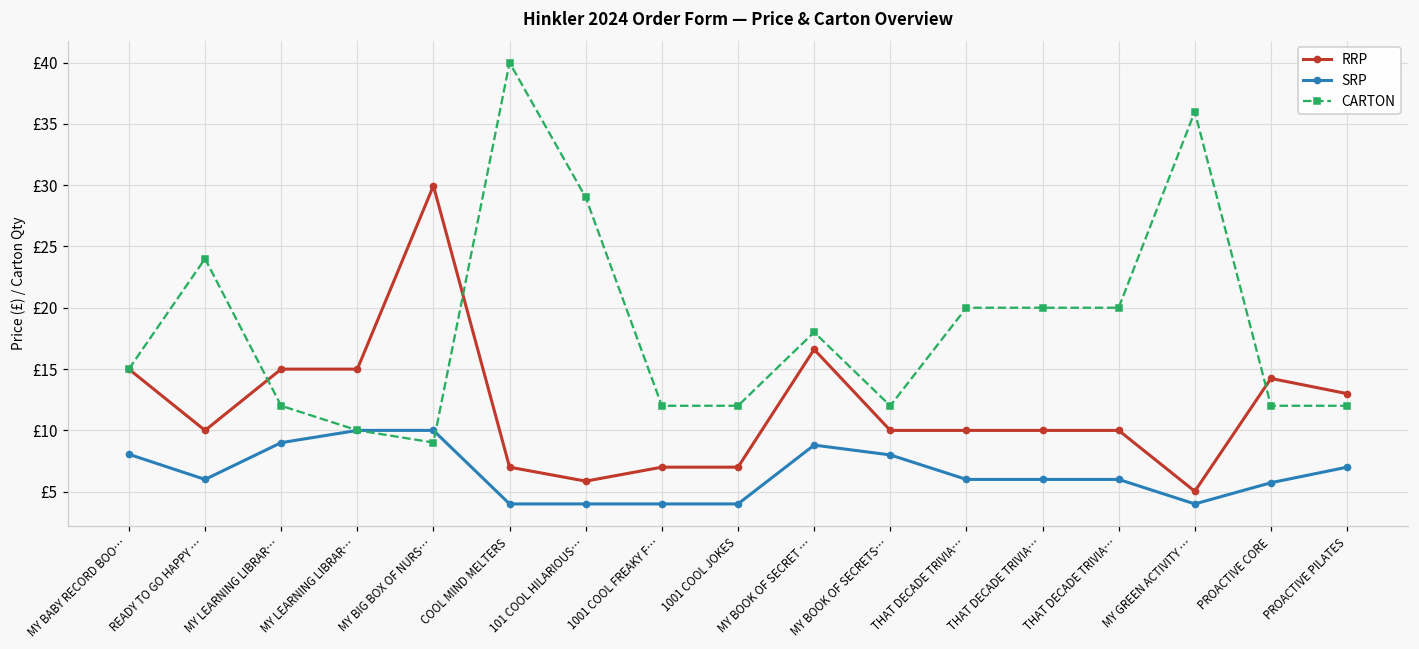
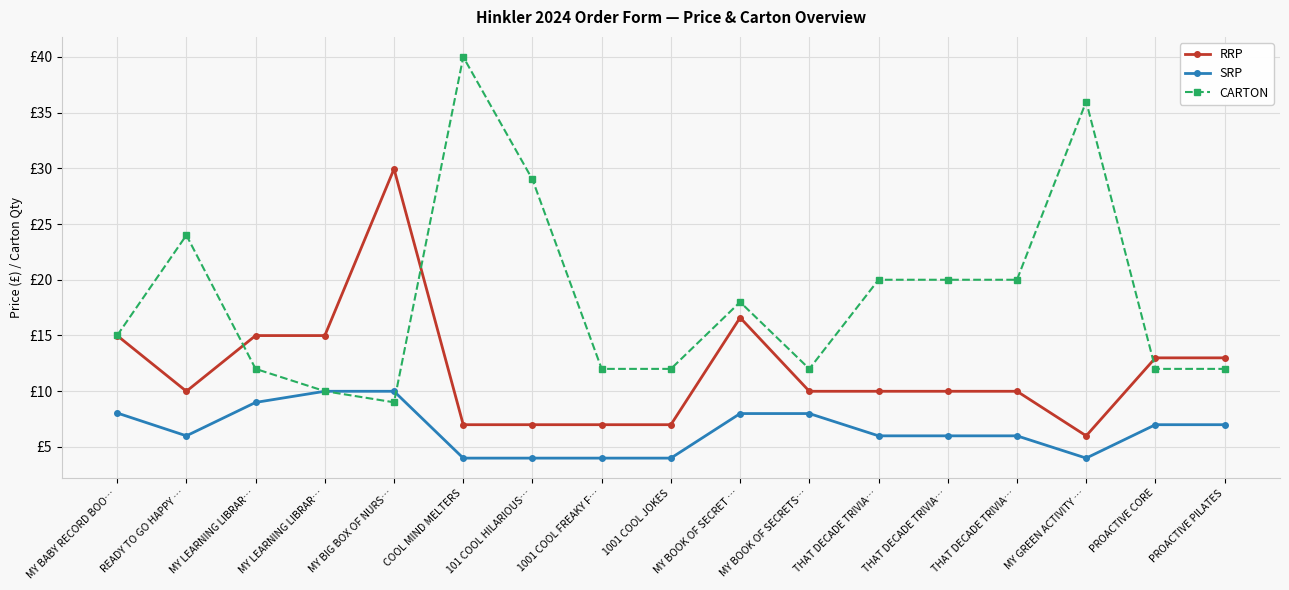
RRP, 101 COOL HILARIOUS…: £5.9 -> £7.0
SRP, MY BOOK OF SECRET …: £8.8 -> £8.0
RRP, MY GREEN ACTIVITY …: £5.0 -> £6.0
RRP, PROACTIVE CORE: £14.2 -> £13.0
SRP, PROACTIVE CORE: £5.7 -> £7.0
